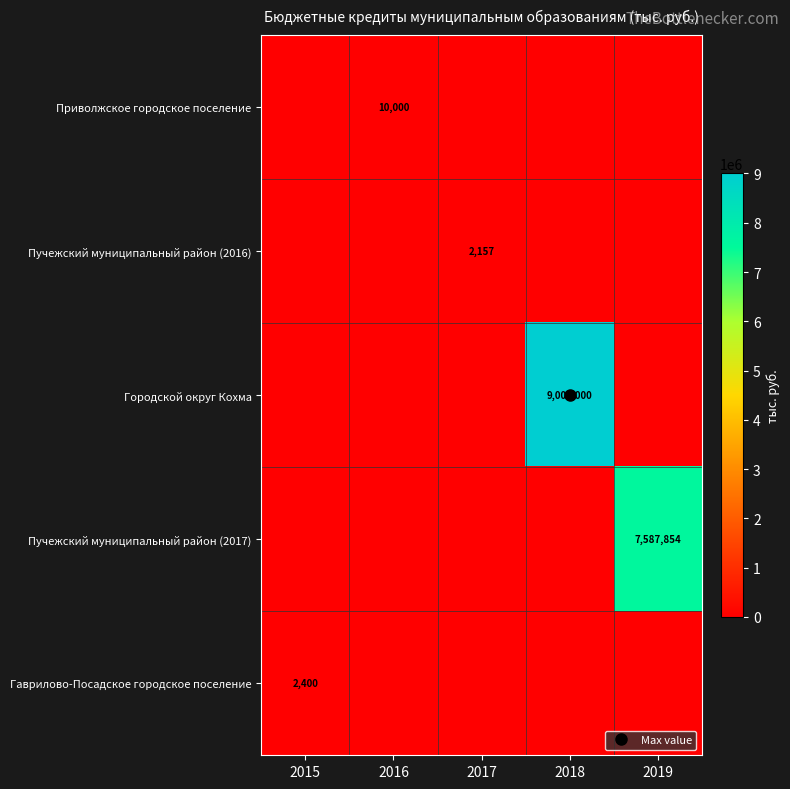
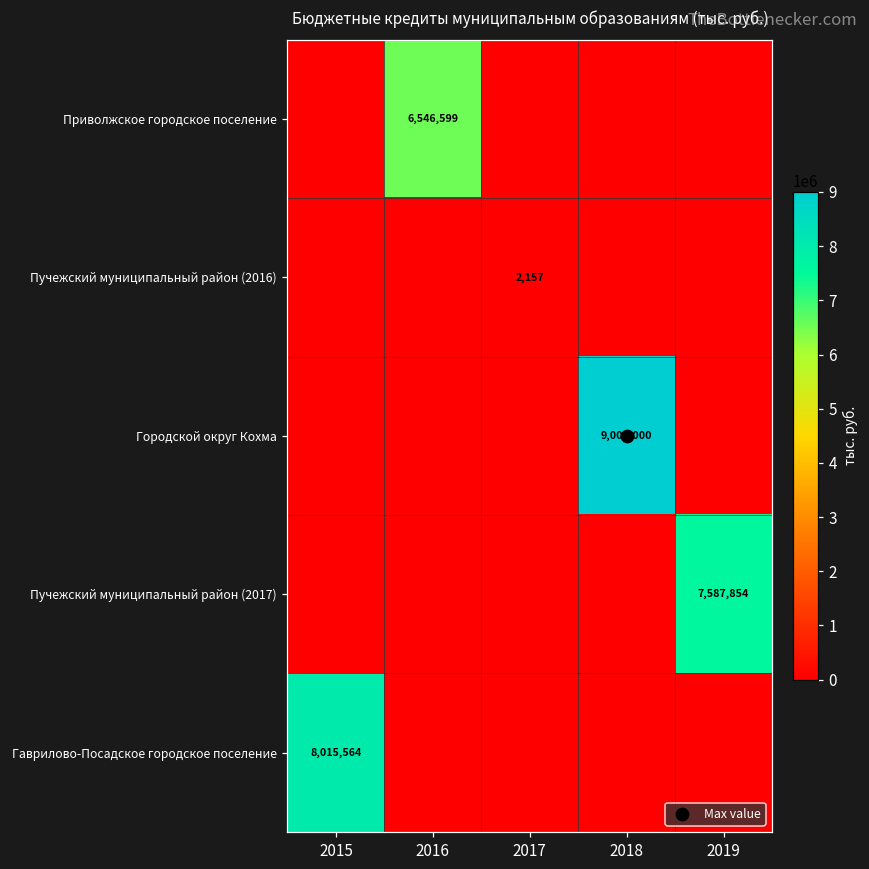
Приволжское городское поселение, 2016: 10,000 -> 6,546,599
Гаврилово-Посадское городское поселение, 2015: 2,400 -> 8,015,564
